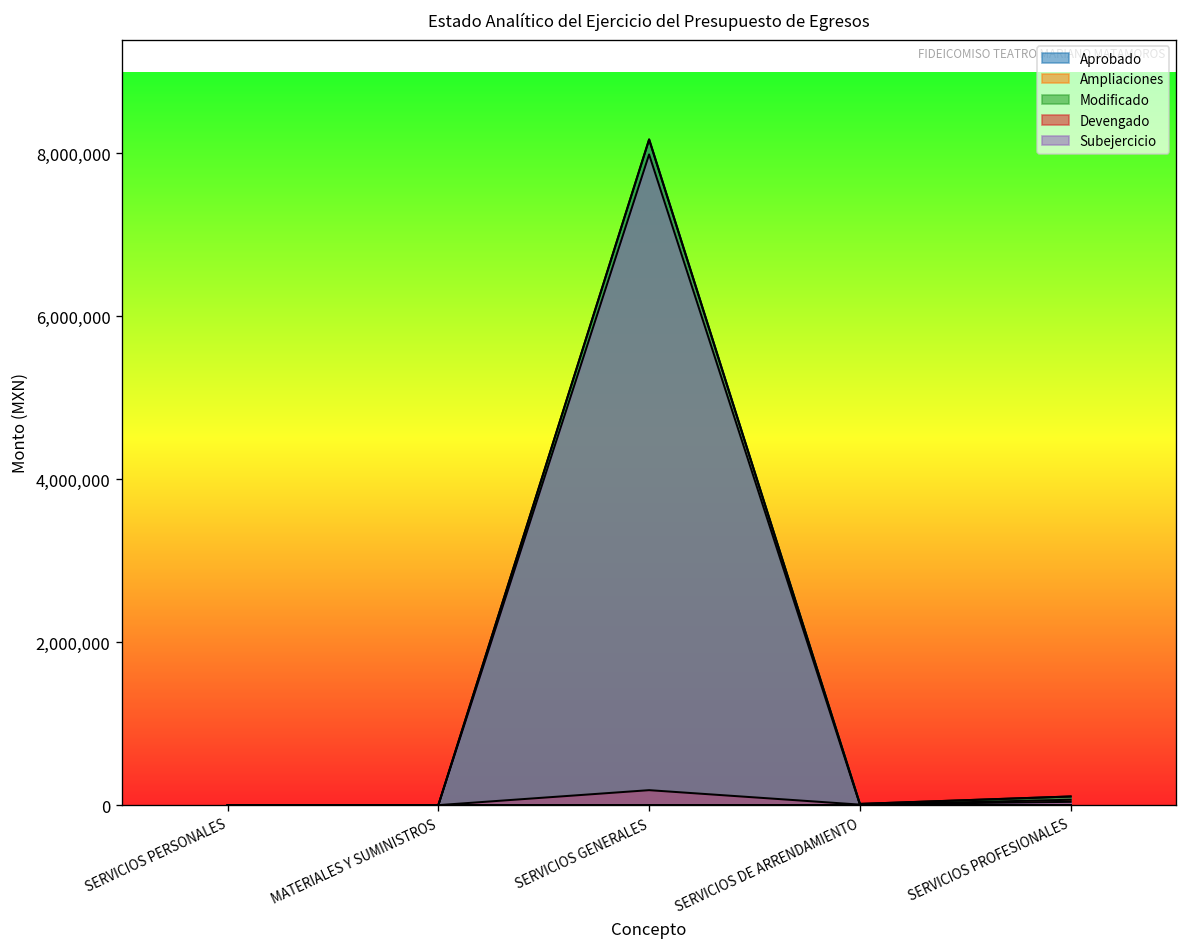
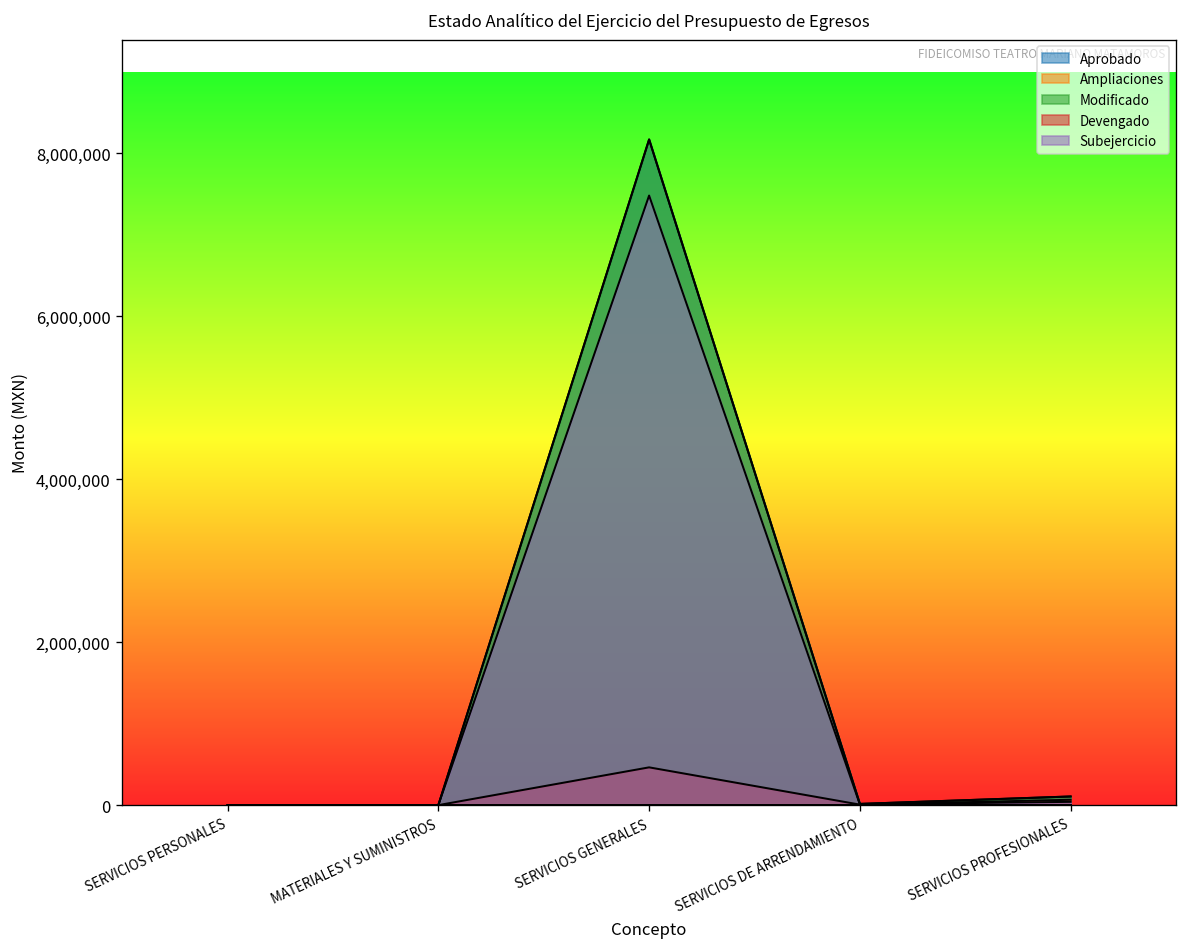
Devengado, SERVICIOS GENERALES: 200,000 -> 500,000
Subejercicio, SERVICIOS GENERALES: 8,000,000 -> 7,500,000
